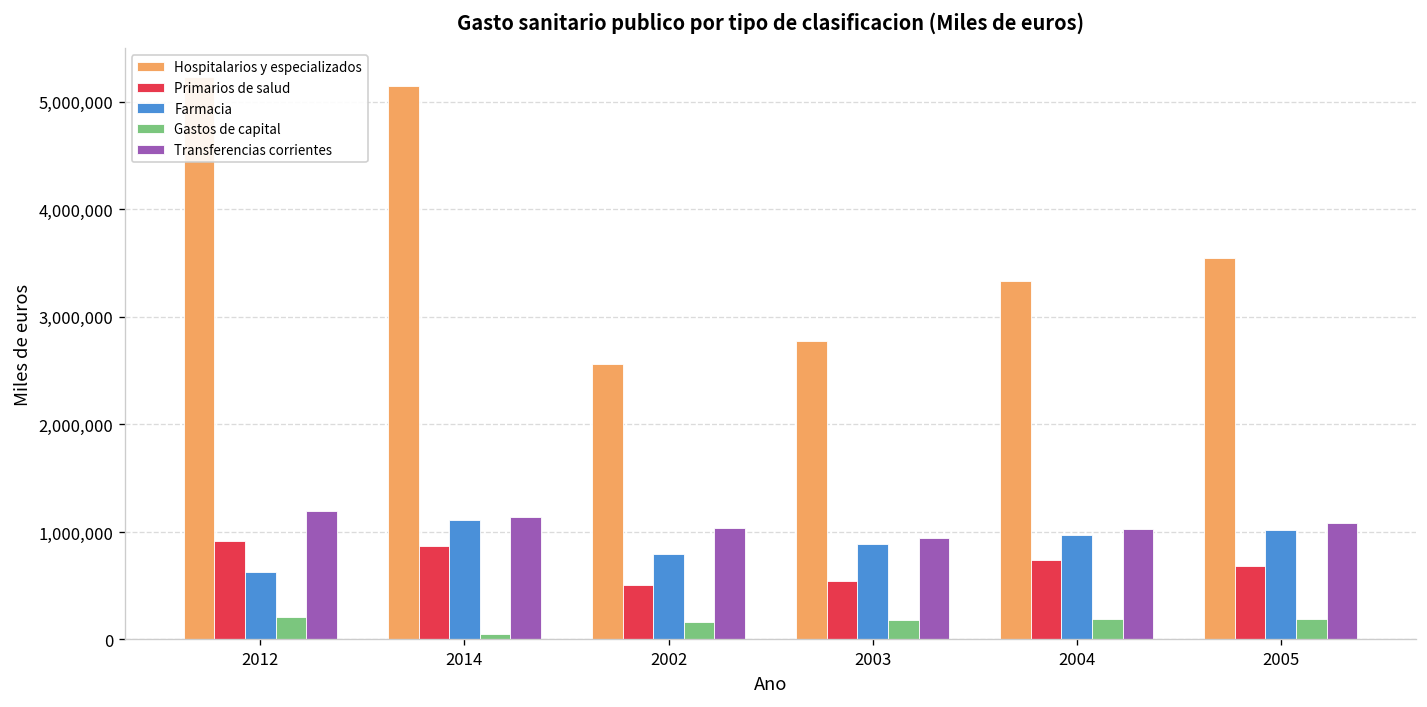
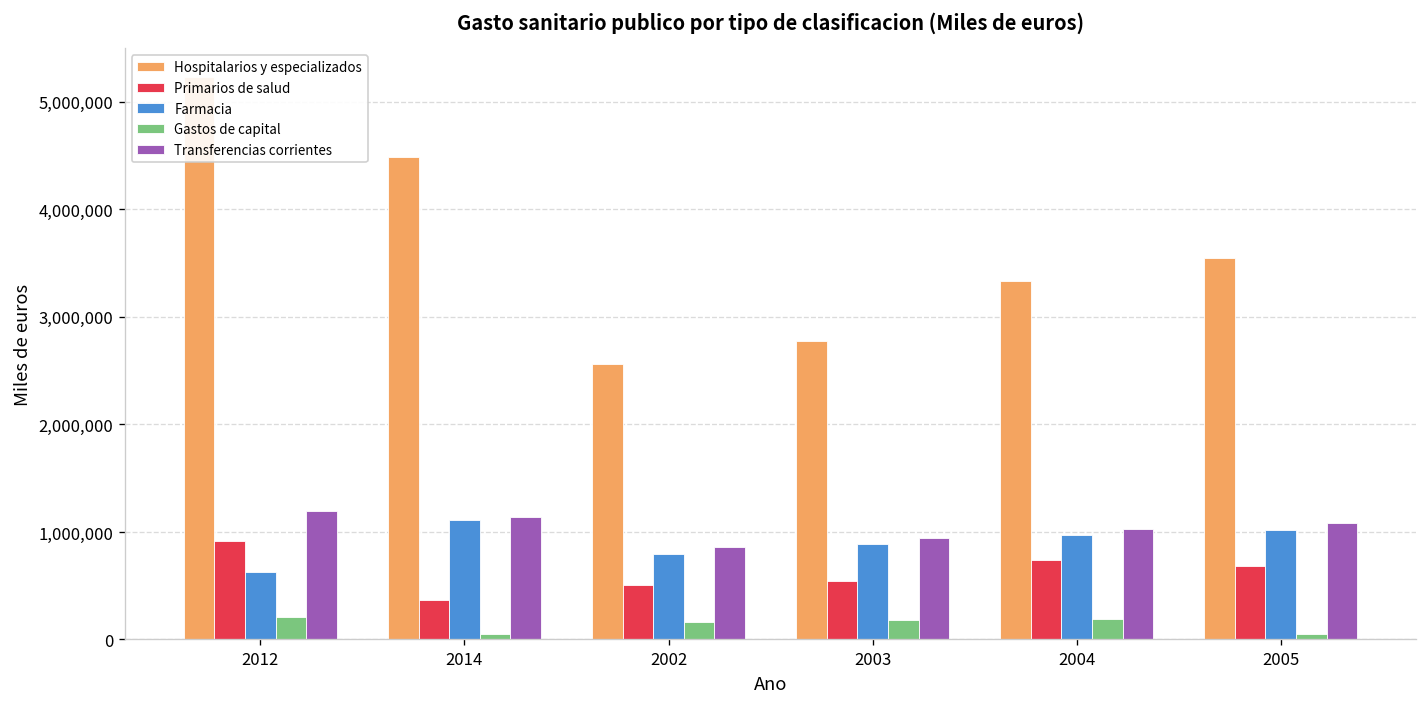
Hospitalarios y especializados, 2014: 5,200,000 -> 4,500,000
Primarios de salud, 2014: 900,000 -> 400,000
Transferencias corrientes, 2002: 1,000,000 -> 900,000
Gastos de capital, 2005: 200,000 -> 0
